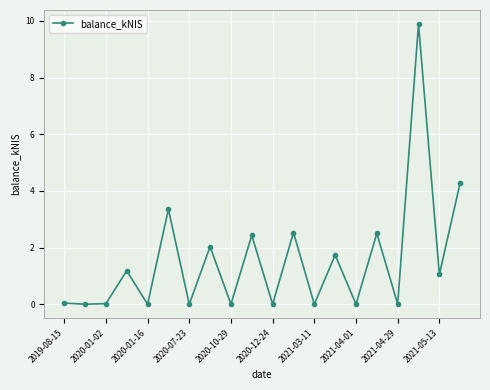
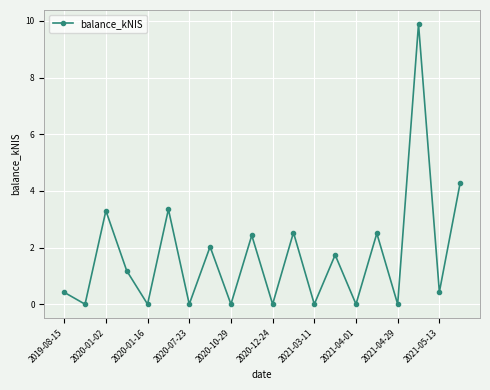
2019-08-15: 0.0 -> 0.4
2020-01-02: 0.0 -> 3.3
2021-05-13: 1.1 -> 0.4
